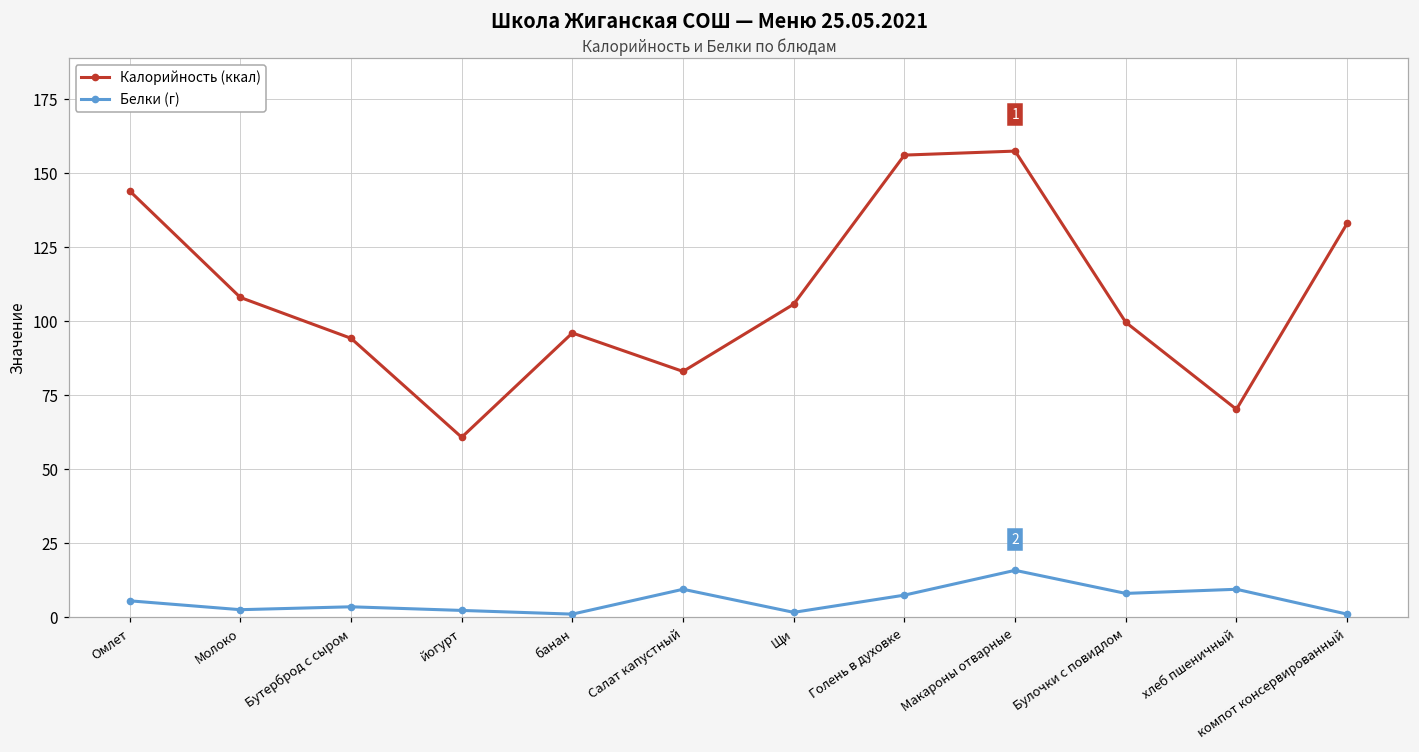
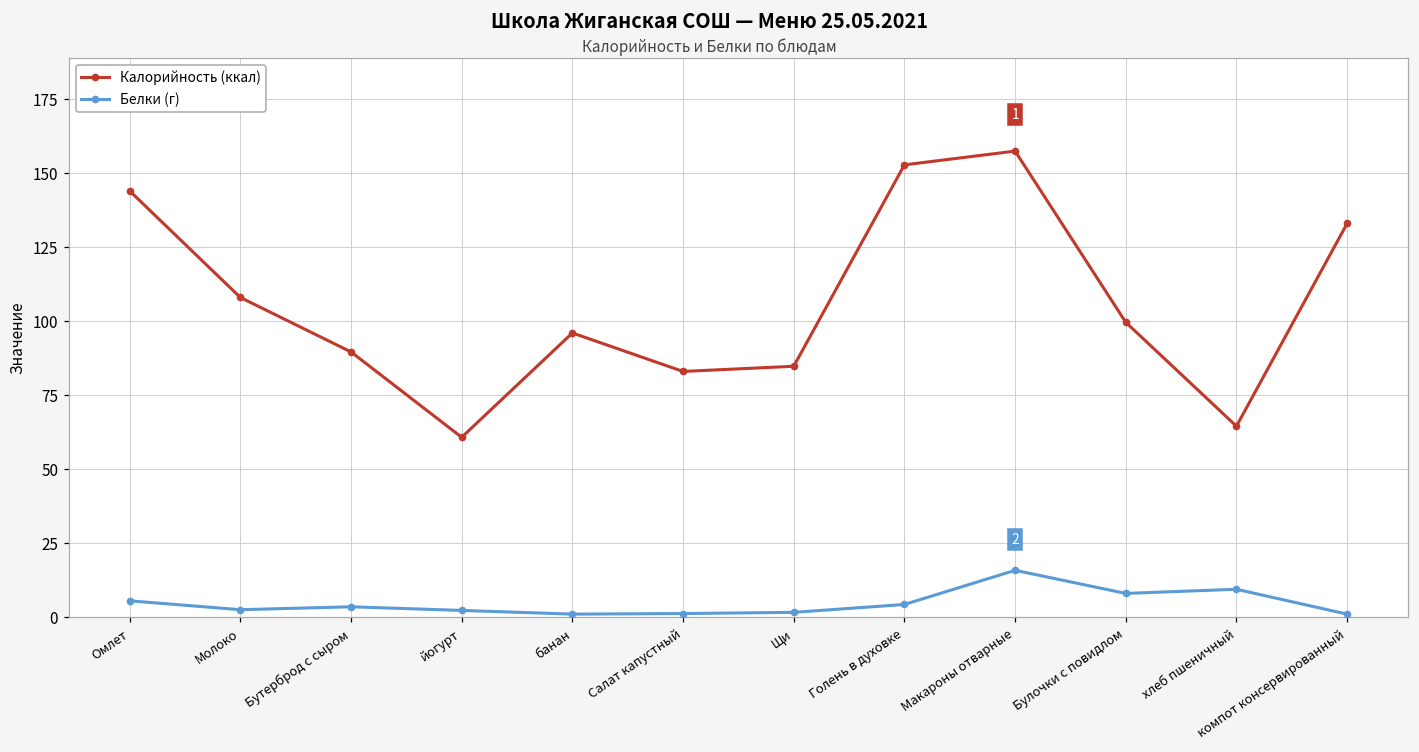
Калорийность (ккал), Бутерброд с сыром: 94 -> 90
Белки (г), Салат капустный: 9 -> 1
Калорийность (ккал), Щи: 106 -> 85
Калорийность (ккал), Голень в духовке: 156 -> 153
Белки (г), Голень в духовке: 7 -> 4
Калорийность (ккал), хлеб пшеничный: 70 -> 65
